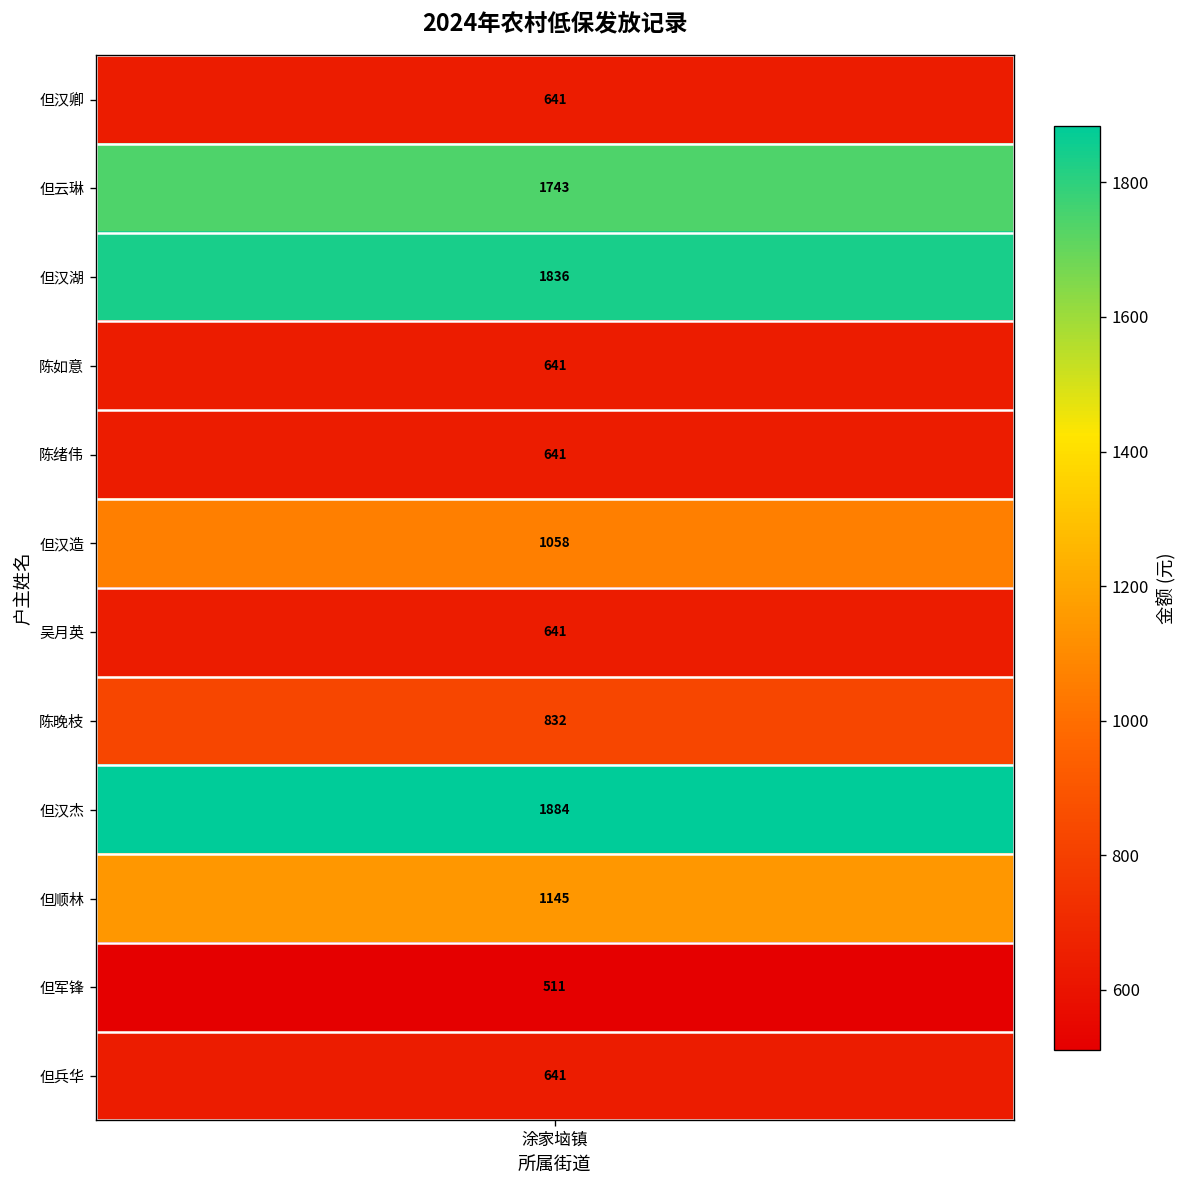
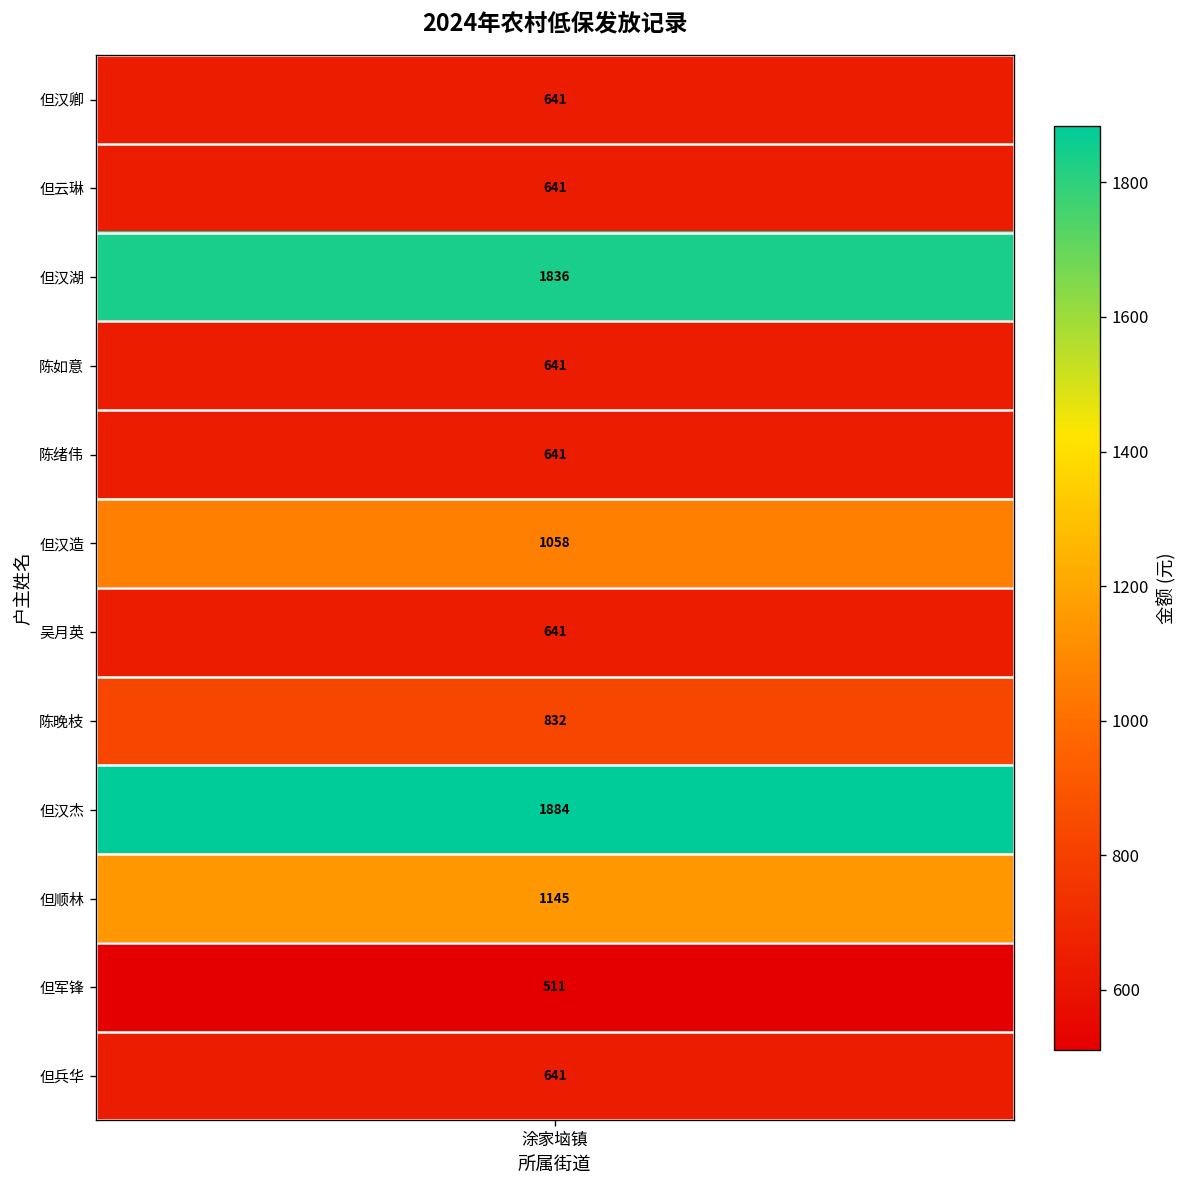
但云琳, 涂家垴镇: 1743 -> 641
